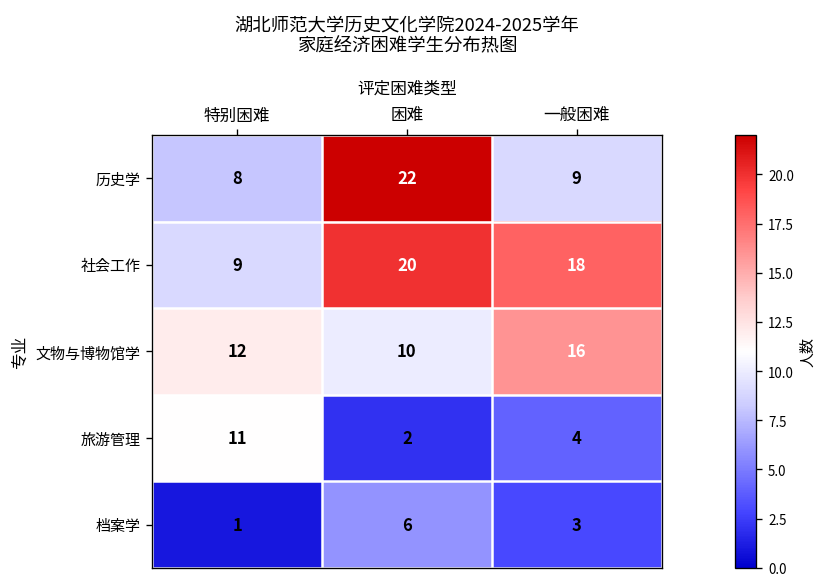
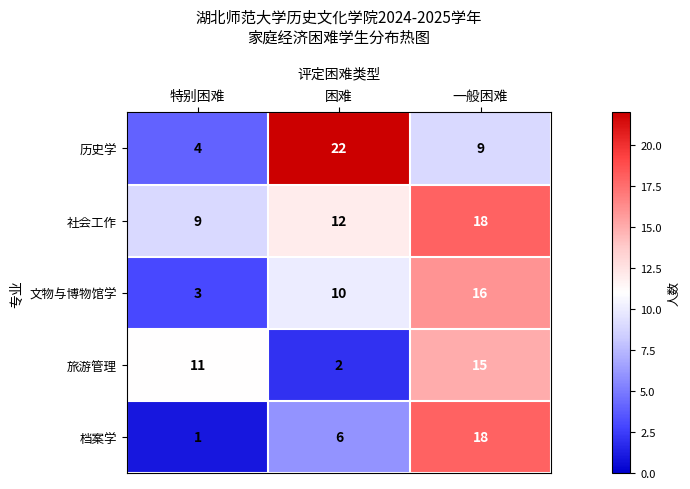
历史学, 特别困难: 8 -> 4
社会工作, 困难: 20 -> 12
文物与博物馆学, 特别困难: 12 -> 3
旅游管理, 一般困难: 4 -> 15
档案学, 一般困难: 3 -> 18
